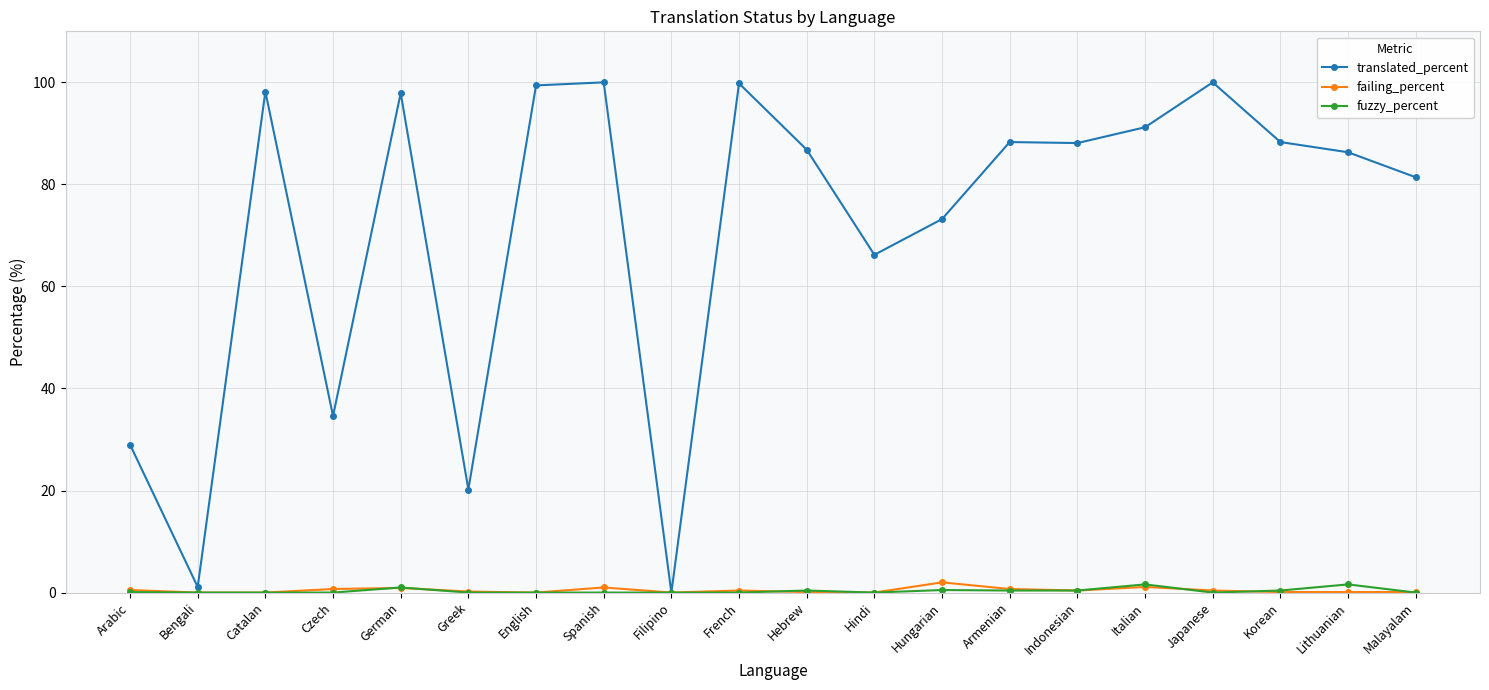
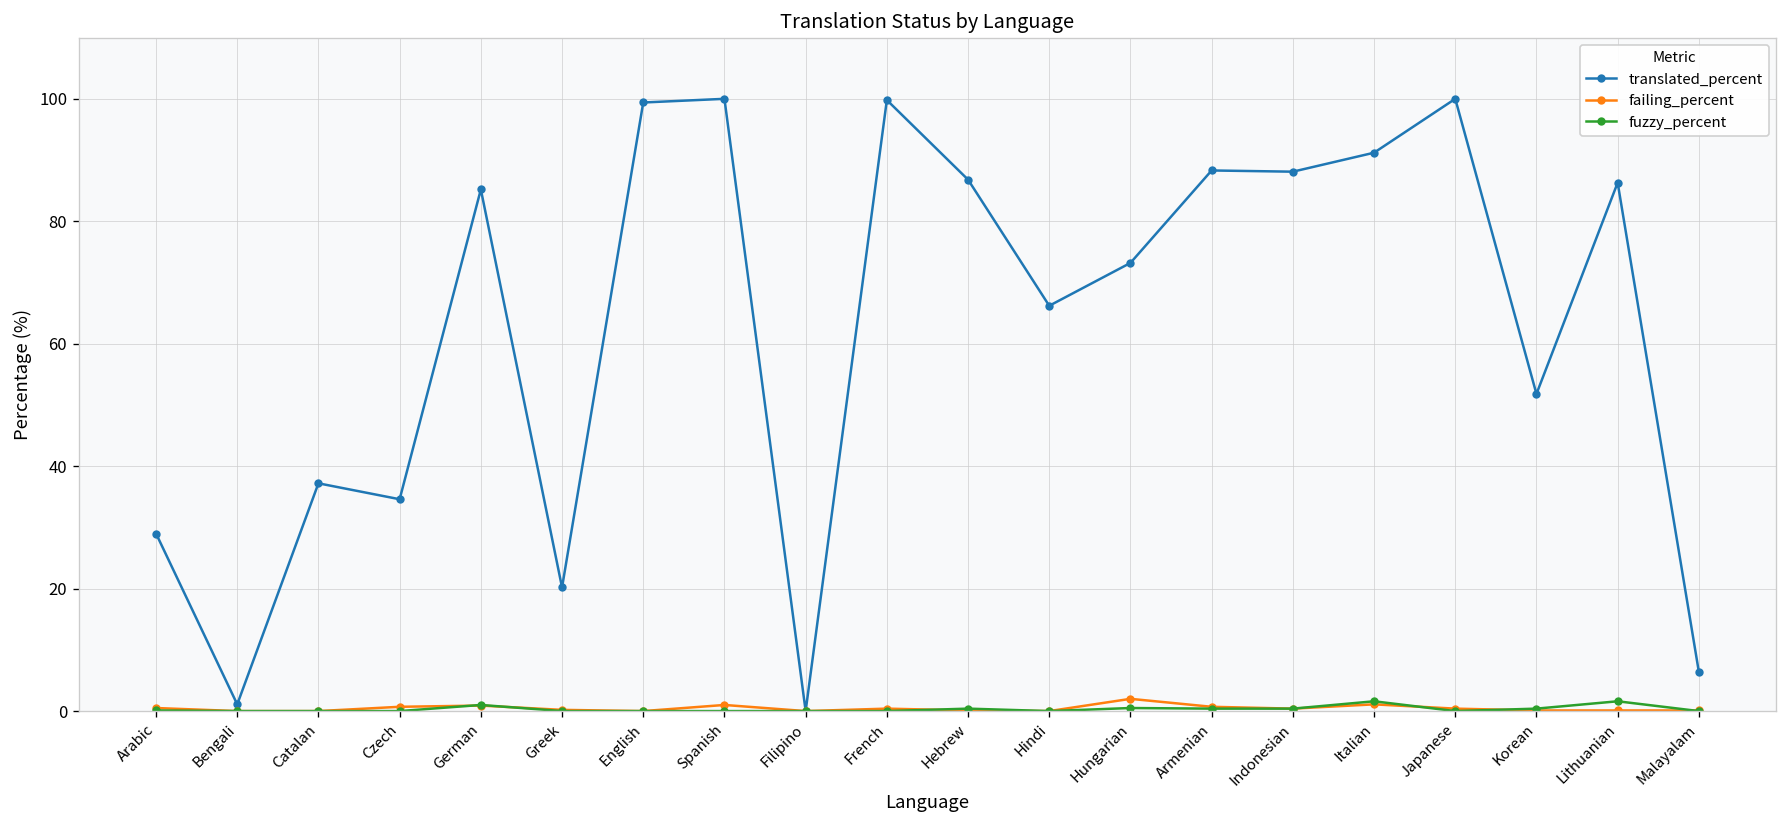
translated_percent, Catalan: 98 -> 37
translated_percent, German: 98 -> 85
translated_percent, Korean: 88 -> 52
translated_percent, Malayalam: 81 -> 6
